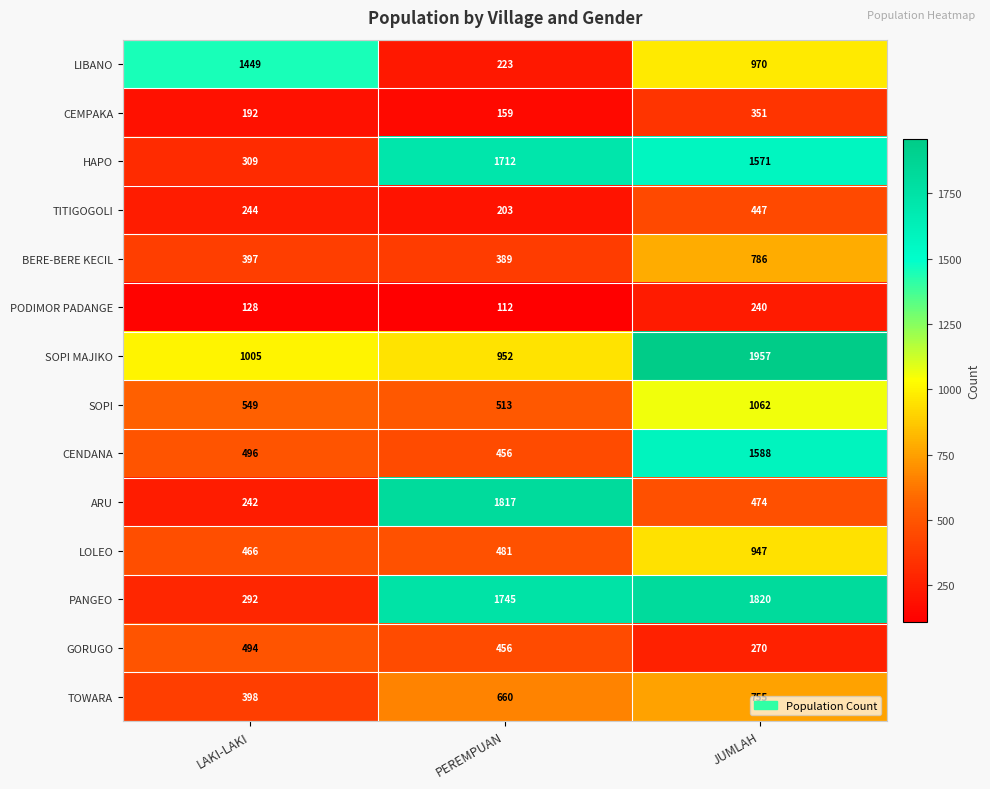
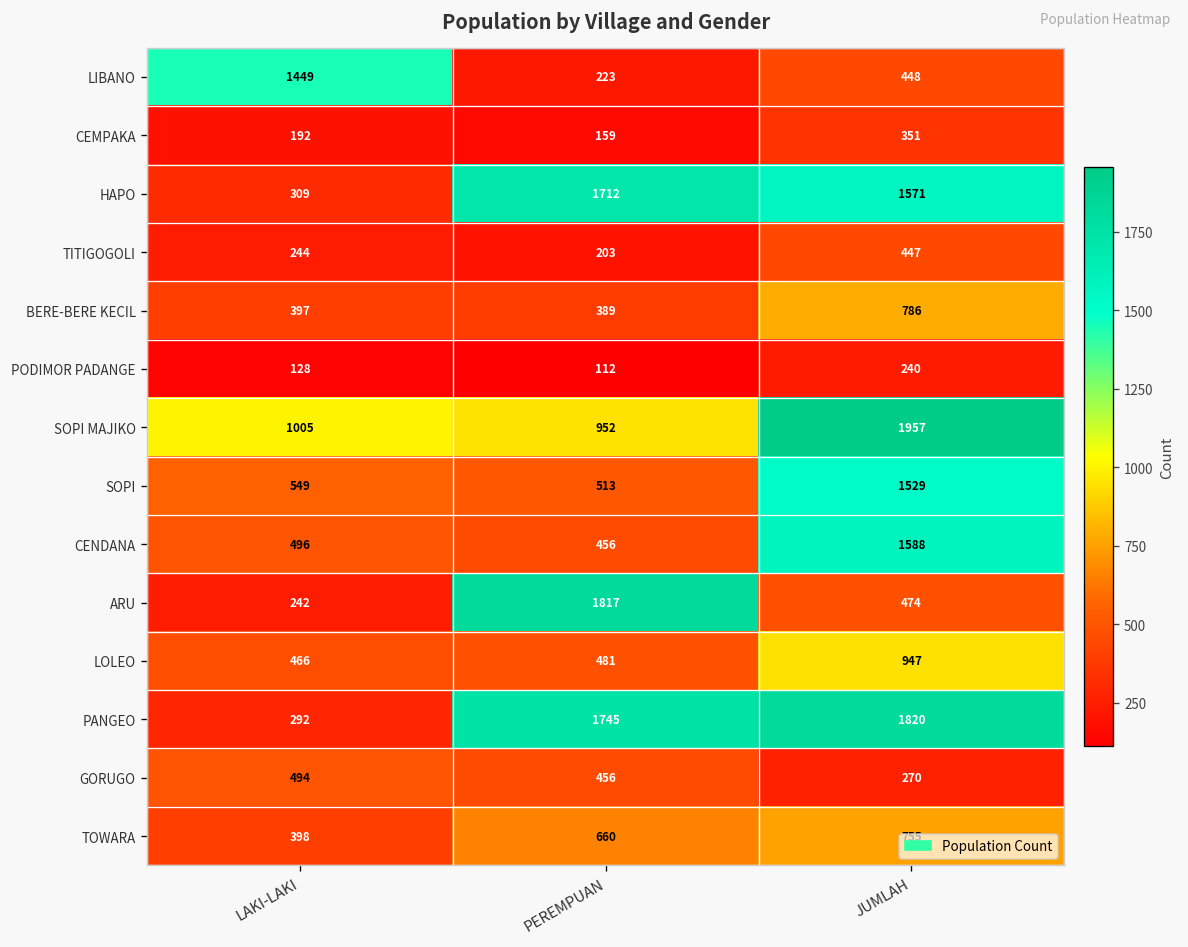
LIBANO, JUMLAH: 970 -> 448
SOPI, JUMLAH: 1062 -> 1529
